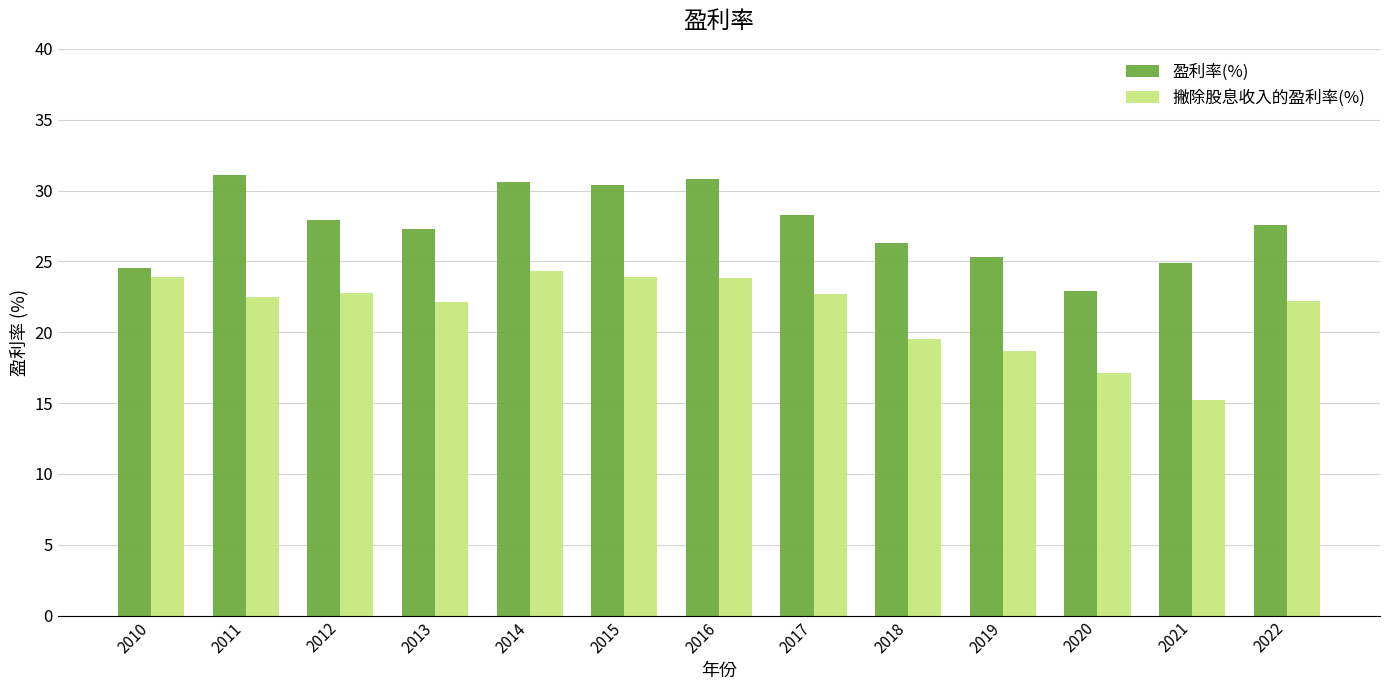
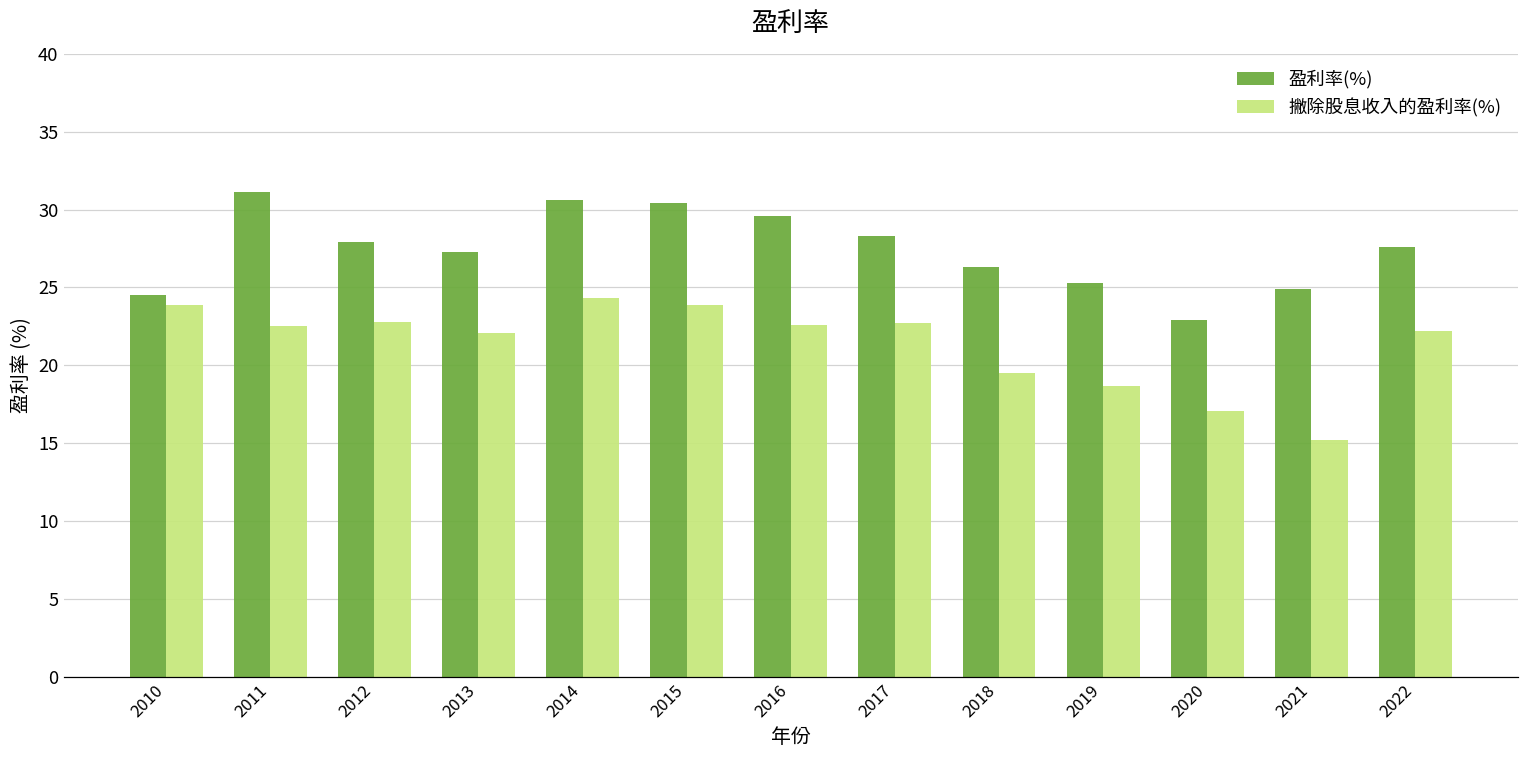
盈利率(%), 2016: 30.8 -> 29.6
撇除股息收入的盈利率(%), 2016: 23.8 -> 22.6
